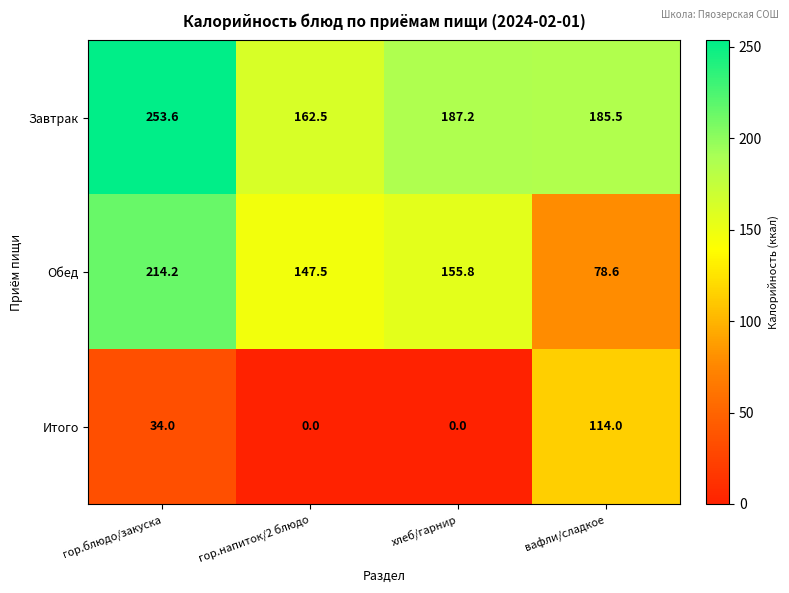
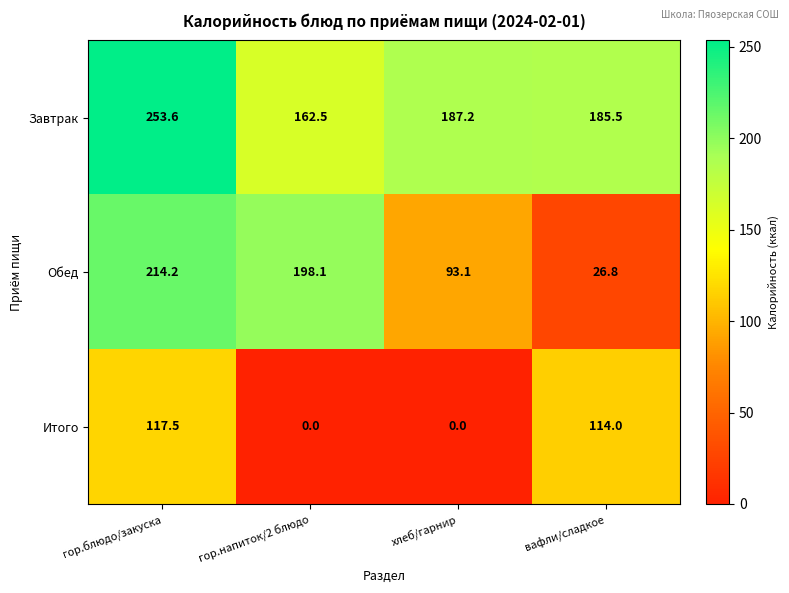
Обед, гор.напиток/2 блюдо: 147.5 -> 198.1
Обед, хлеб/гарнир: 155.8 -> 93.1
Обед, вафли/сладкое: 78.6 -> 26.8
Итого, гор.блюдо/закуска: 34.0 -> 117.5
